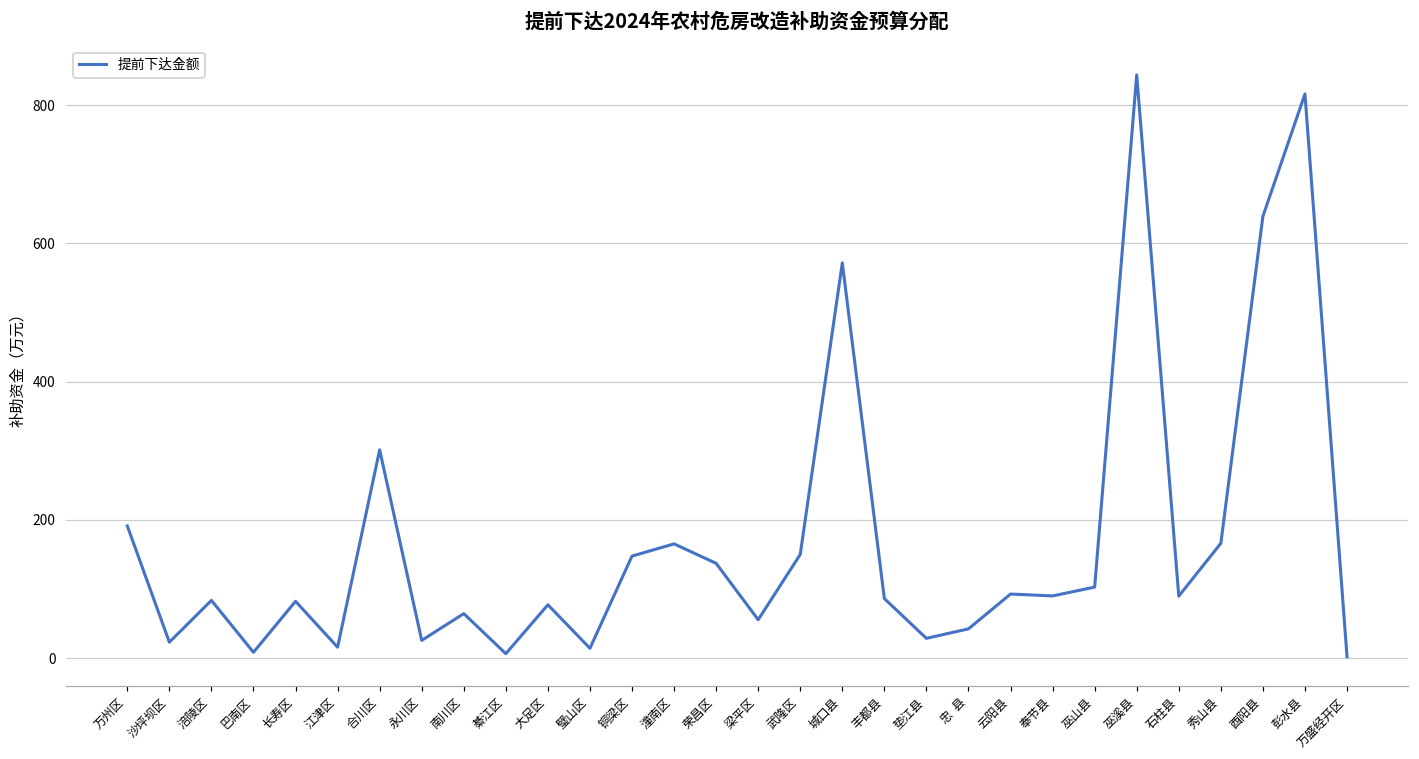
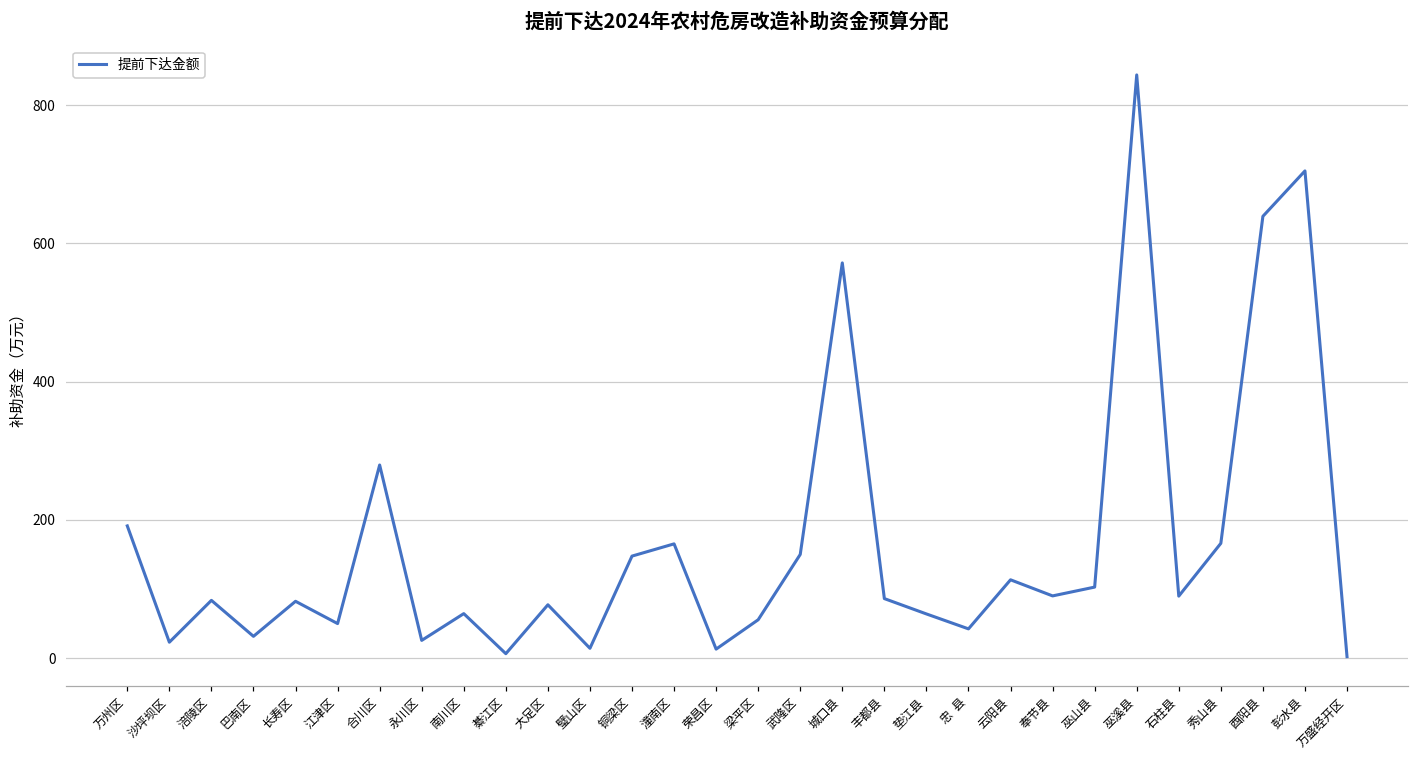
巴南区: 10 -> 30
江津区: 20 -> 50
合川区: 300 -> 280
荣昌区: 140 -> 10
垫江县: 30 -> 60
云阳县: 90 -> 110
彭水县: 820 -> 700
